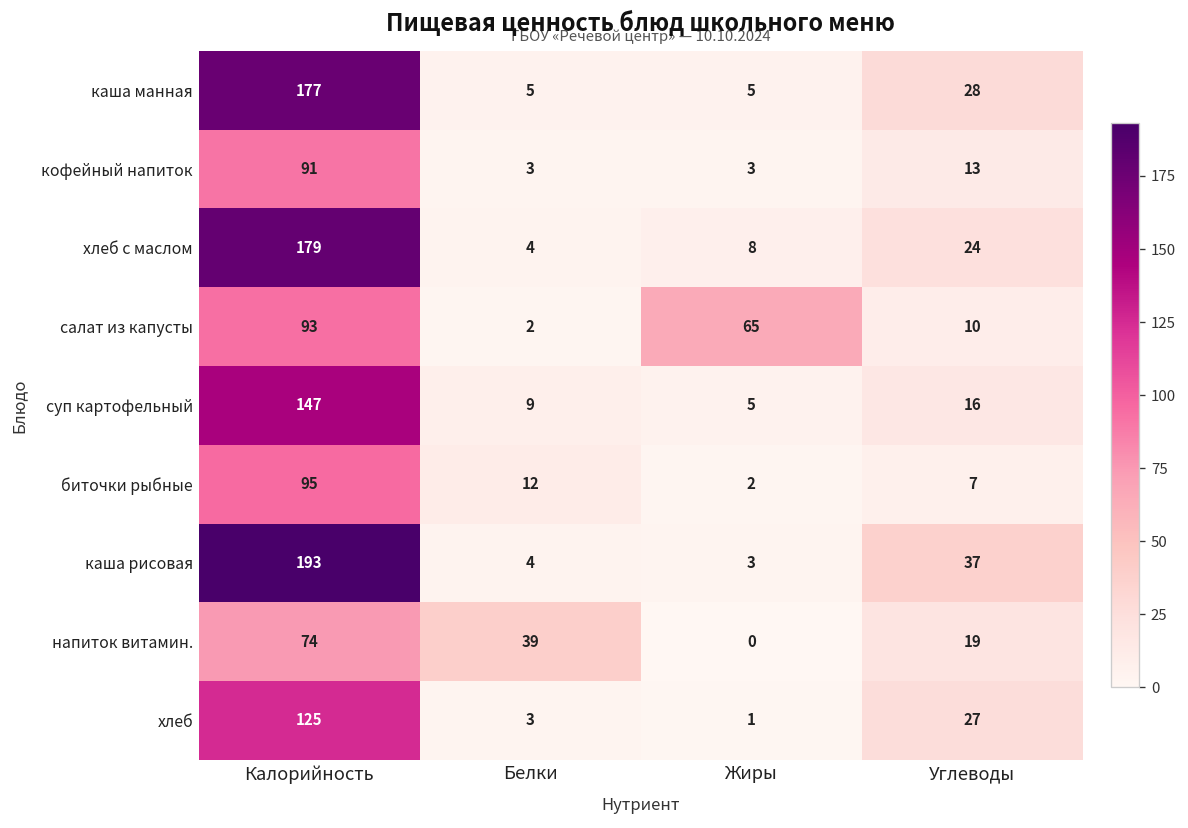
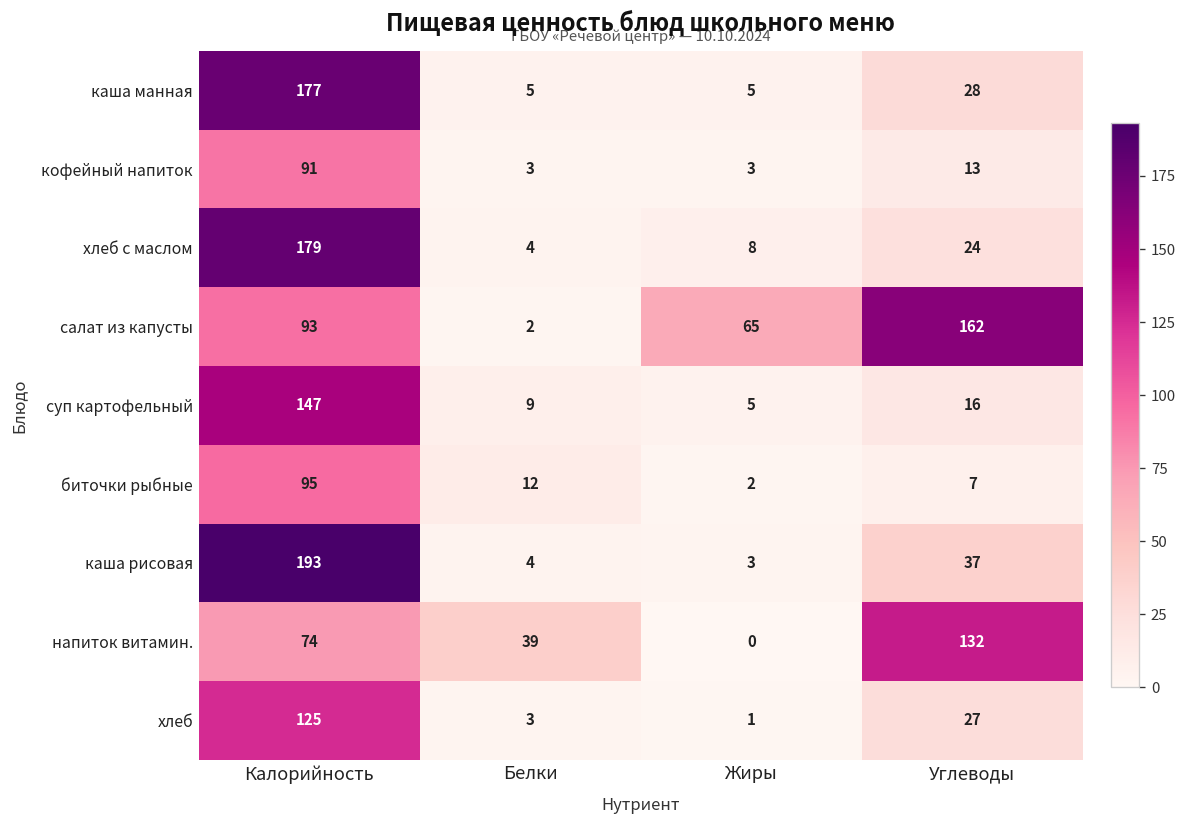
салат из капусты, Углеводы: 10 -> 162
напиток витамин., Углеводы: 19 -> 132
